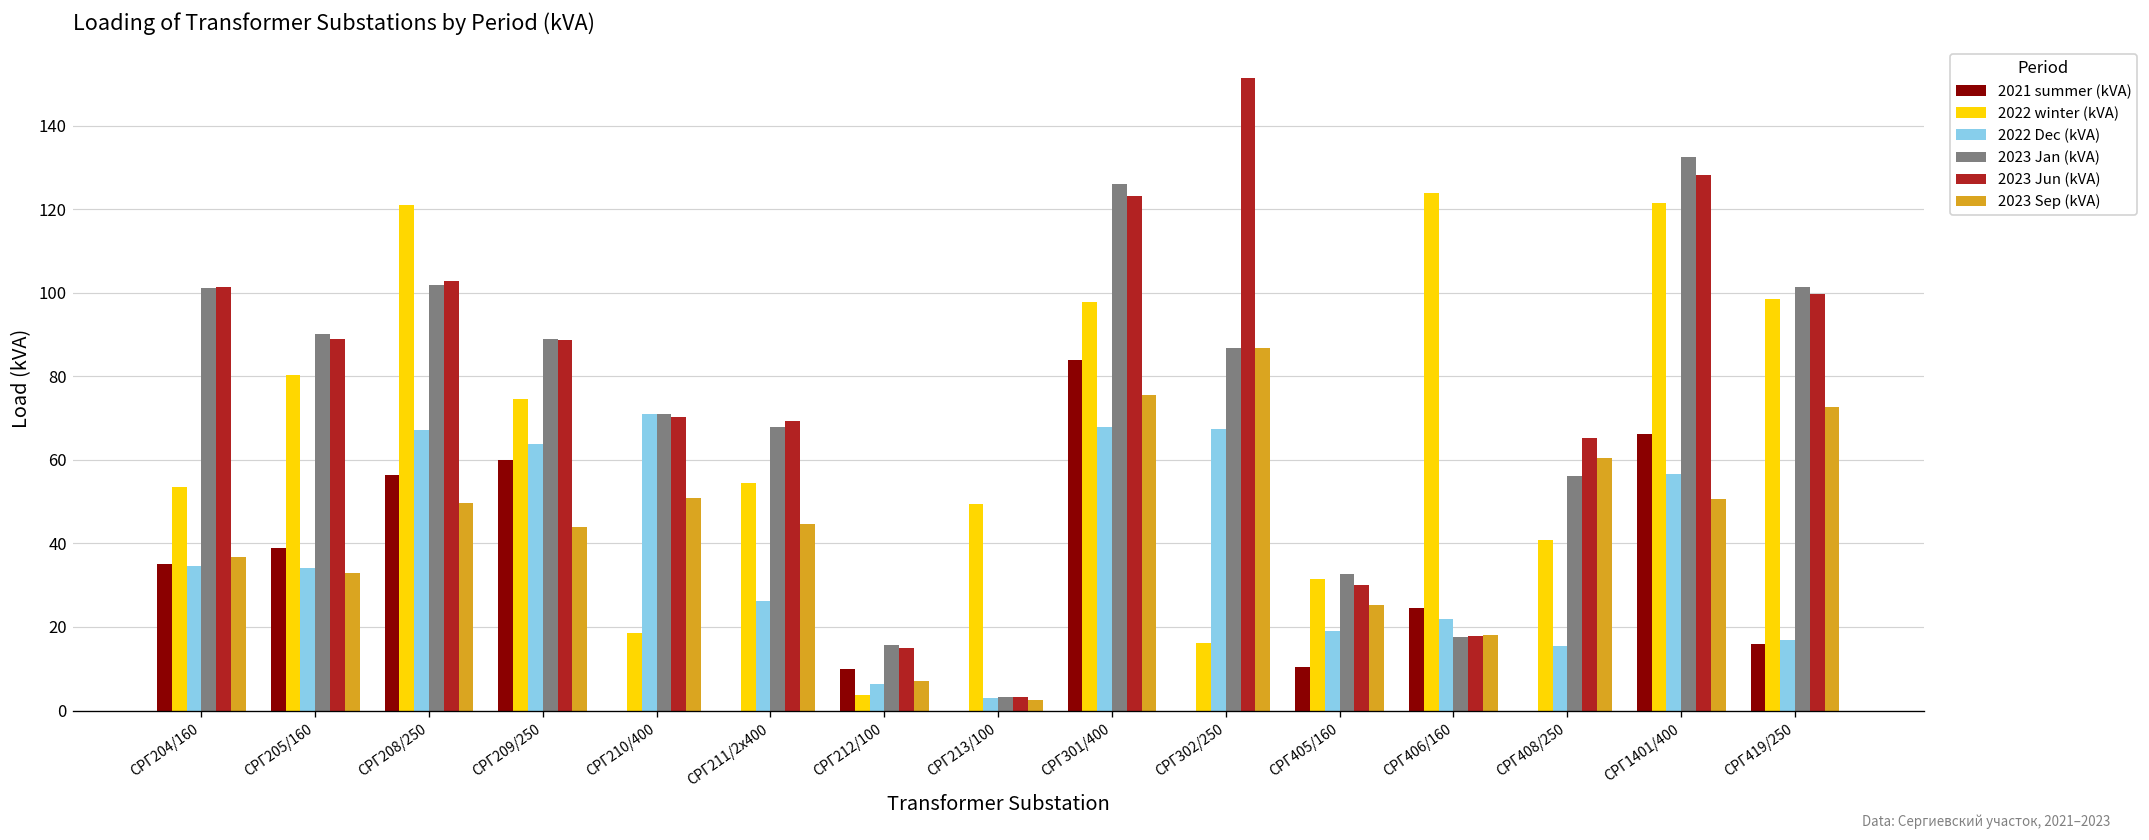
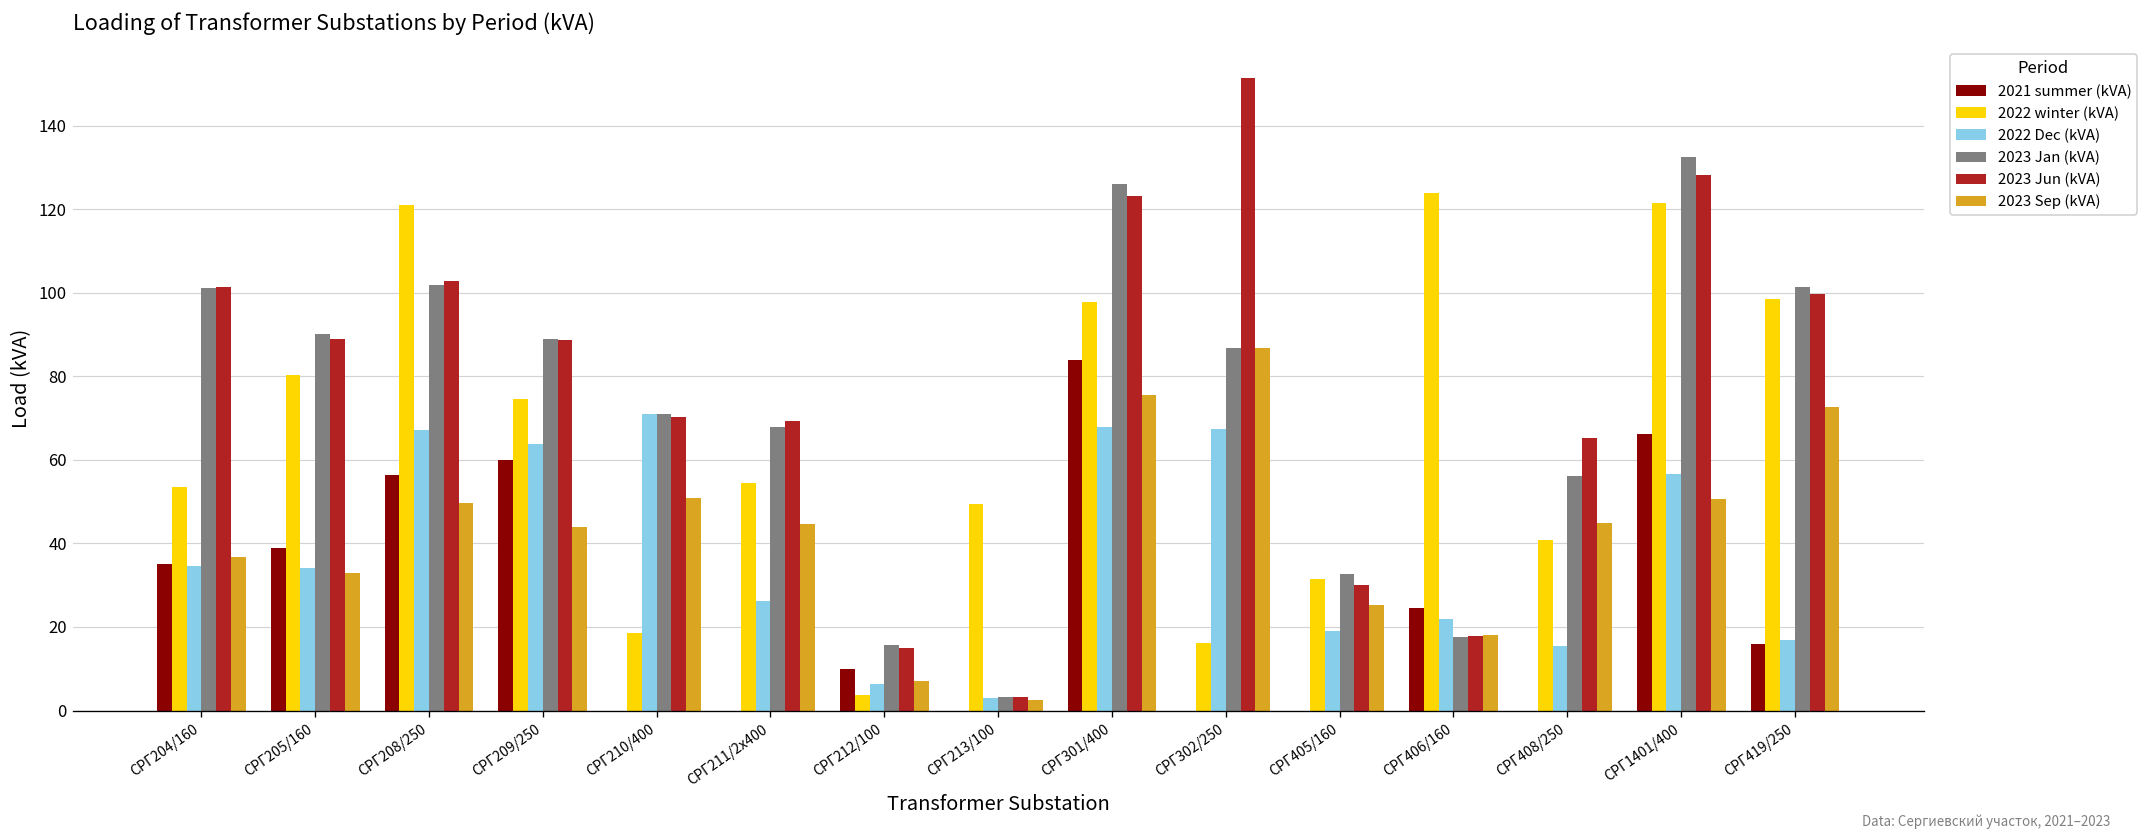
2021 summer (kVA), СРГ405/160: 10 -> 0
2023 Sep (kVA), СРГ408/250: 60 -> 45
